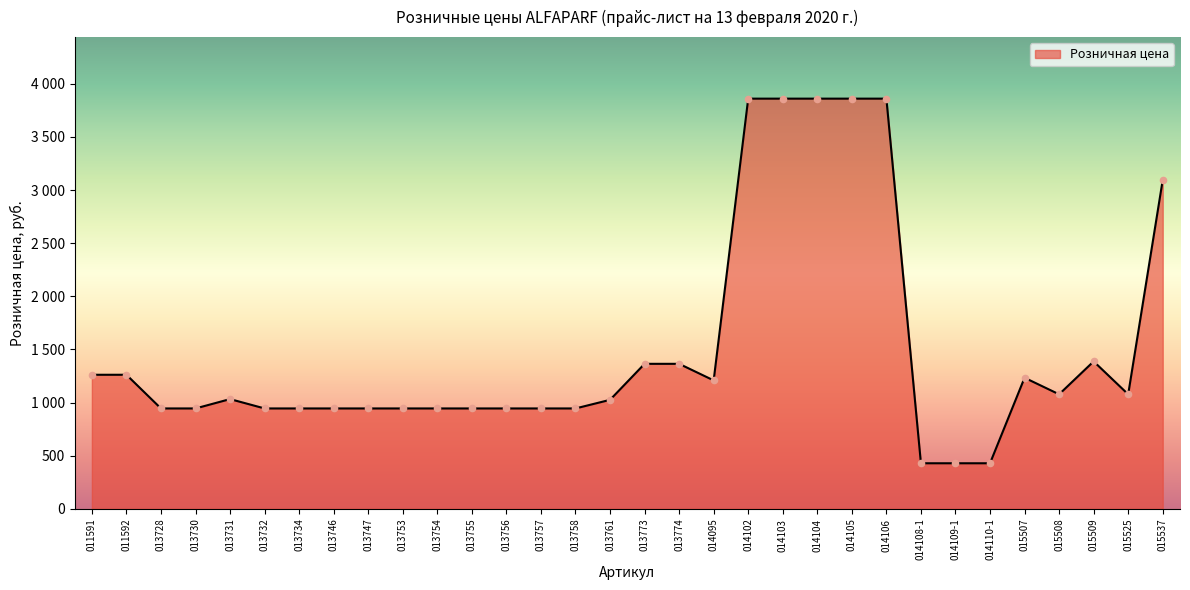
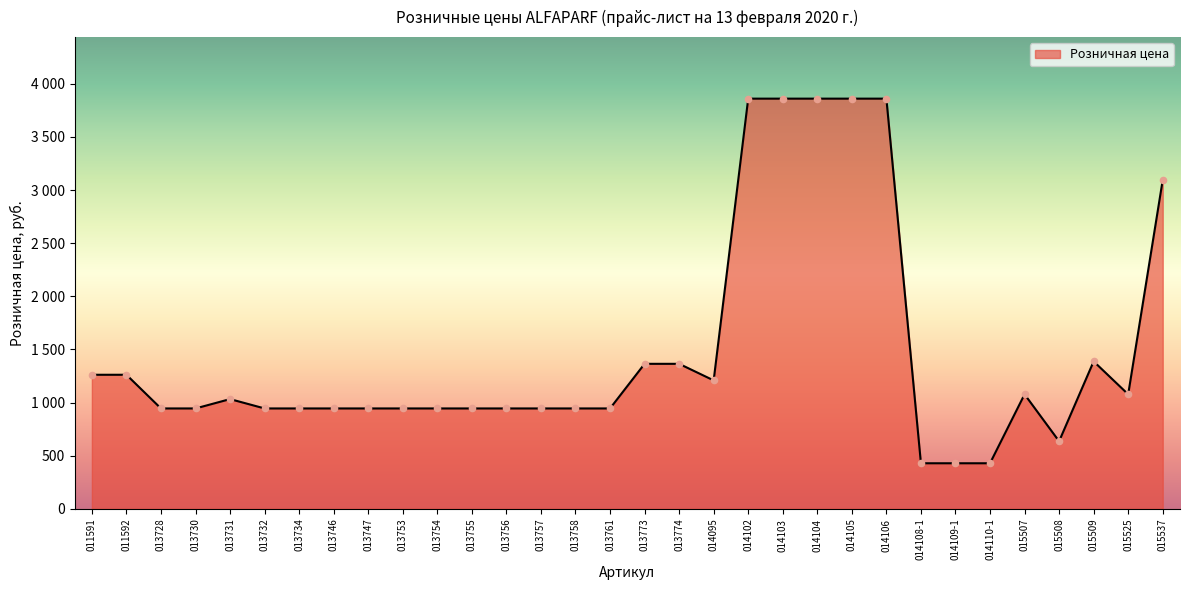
013761: 1030 -> 950
015507: 1230 -> 1080
015508: 1080 -> 640
